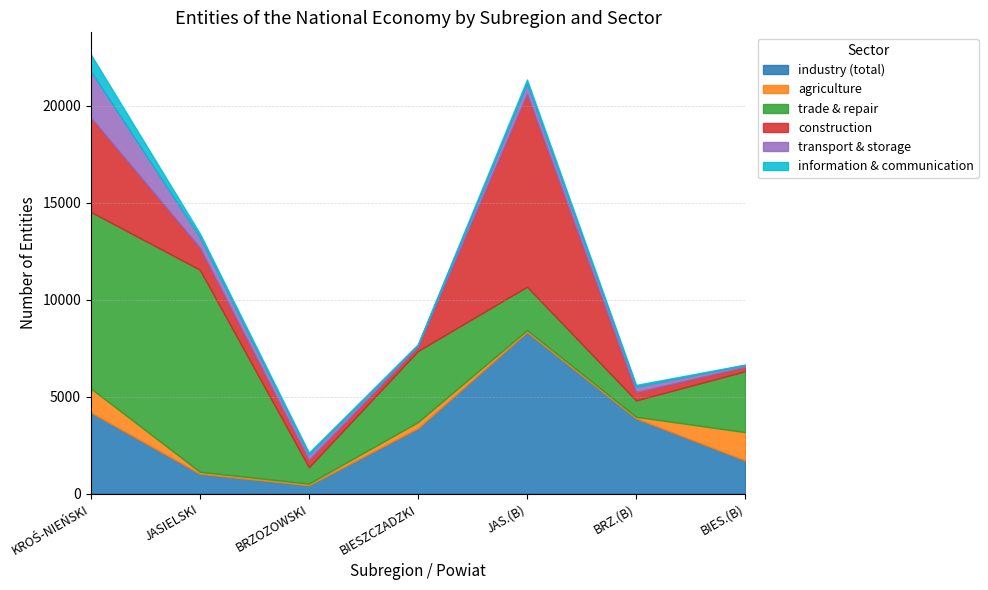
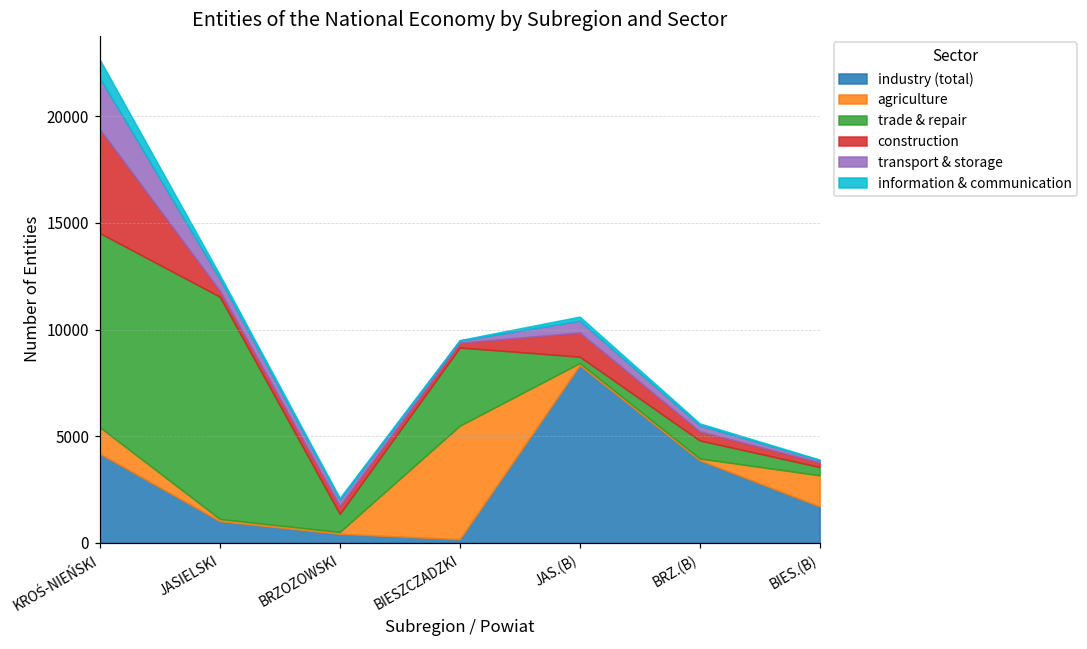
construction, JASIELSKI: 1100 -> 300
industry (total), BIESZCZADZKI: 3400 -> 200
agriculture, BIESZCZADZKI: 300 -> 5300
trade & repair, JAS.(B): 2200 -> 300
construction, JAS.(B): 9900 -> 1100
trade & repair, BIES.(B): 3100 -> 400
